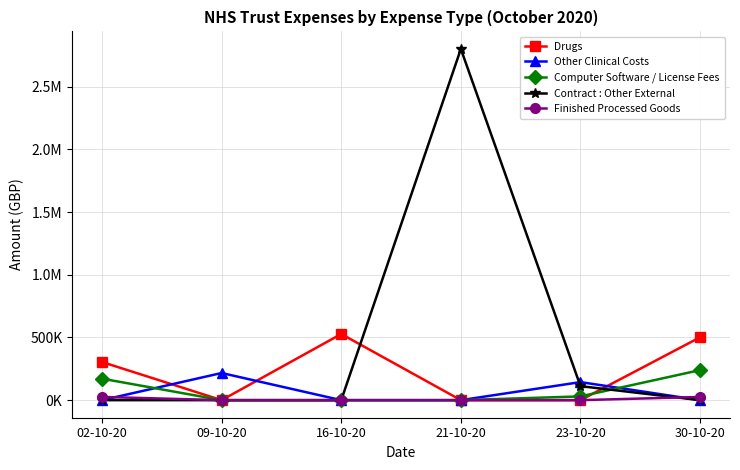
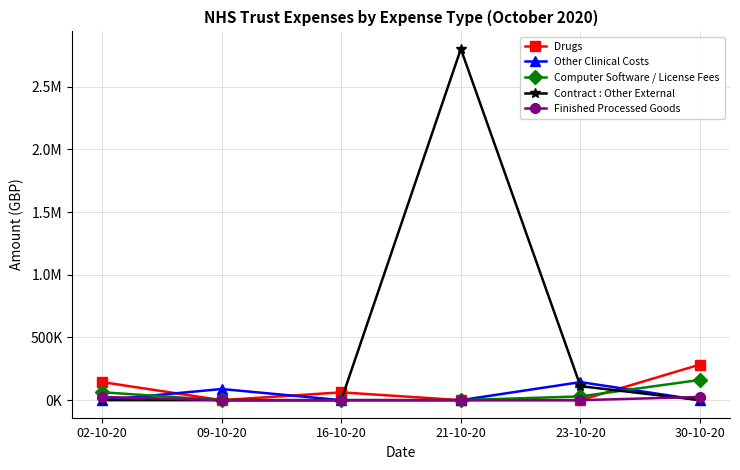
Drugs, 02-10-20: 300000 -> 140000
Computer Software / License Fees, 02-10-20: 170000 -> 60000
Other Clinical Costs, 09-10-20: 220000 -> 90000
Drugs, 16-10-20: 530000 -> 60000
Drugs, 30-10-20: 500000 -> 280000
Computer Software / License Fees, 30-10-20: 240000 -> 160000
